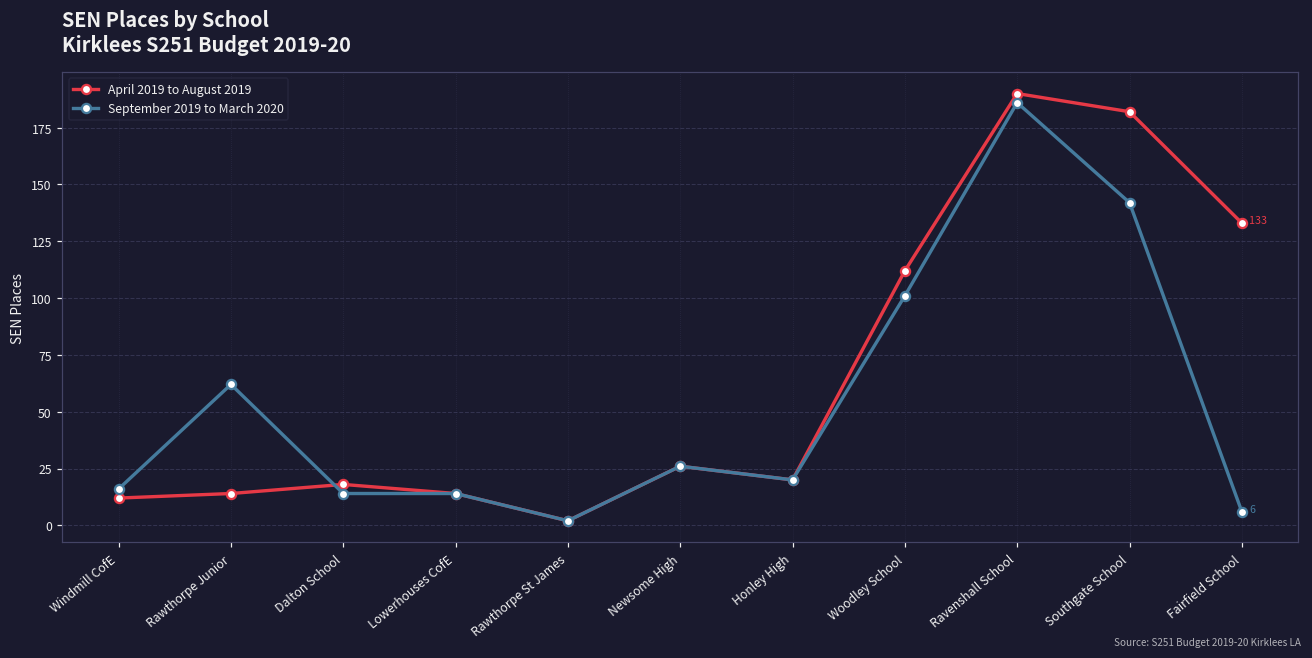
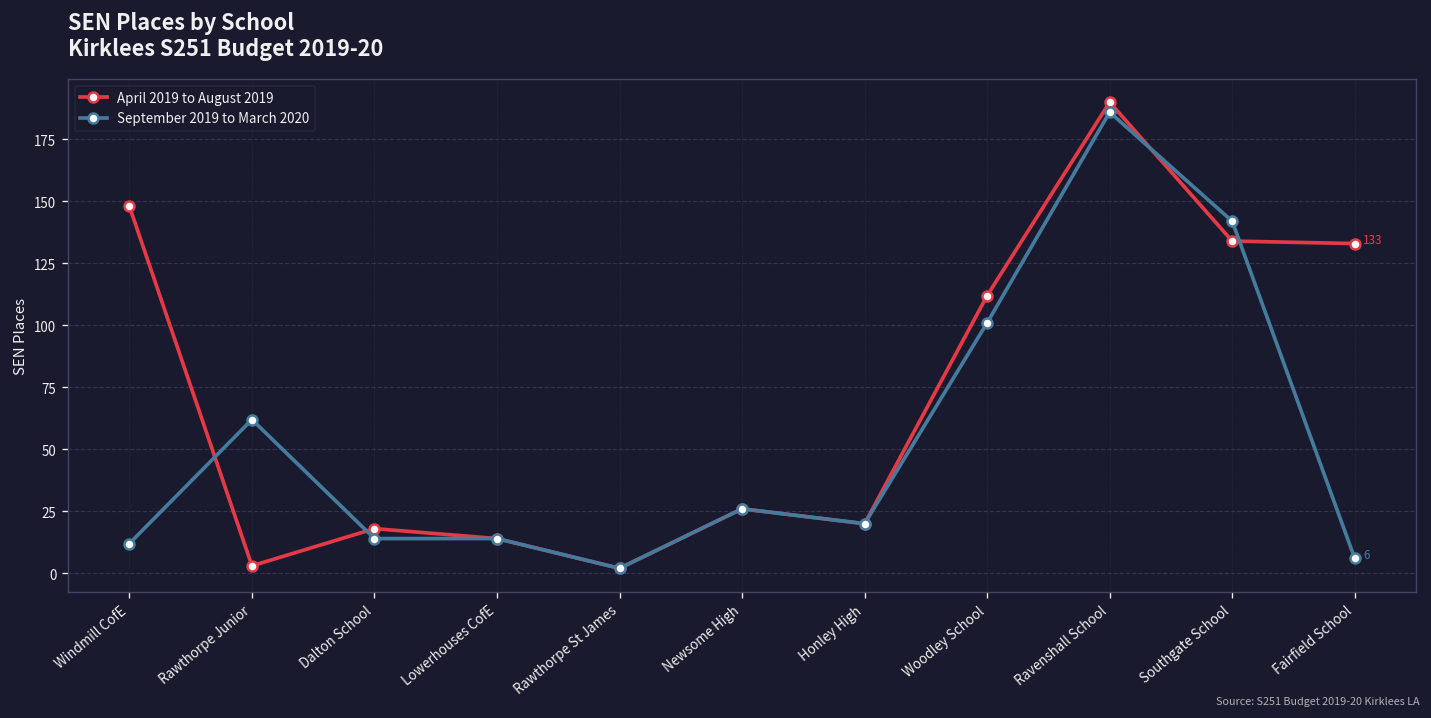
April 2019 to August 2019, Windmill CofE: 12 -> 148
September 2019 to March 2020, Windmill CofE: 16 -> 12
April 2019 to August 2019, Rawthorpe Junior: 14 -> 3
April 2019 to August 2019, Southgate School: 182 -> 134
